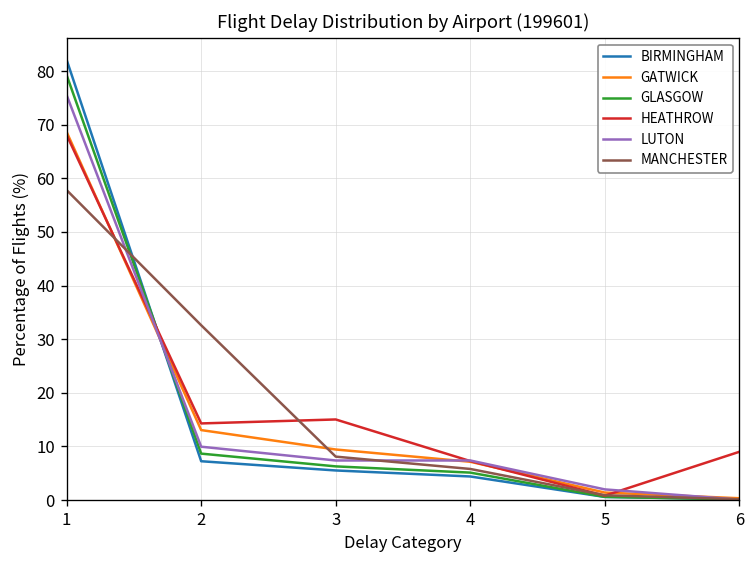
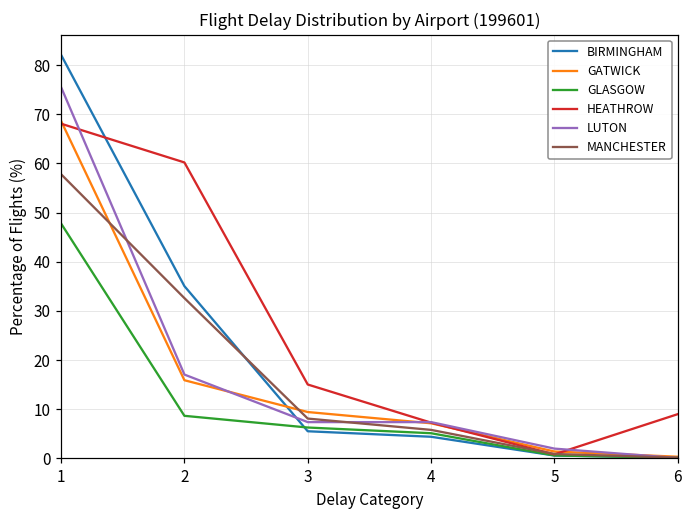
GLASGOW, 1: 79 -> 48
BIRMINGHAM, 2: 7 -> 35
GATWICK, 2: 13 -> 16
HEATHROW, 2: 14 -> 60
LUTON, 2: 10 -> 17
